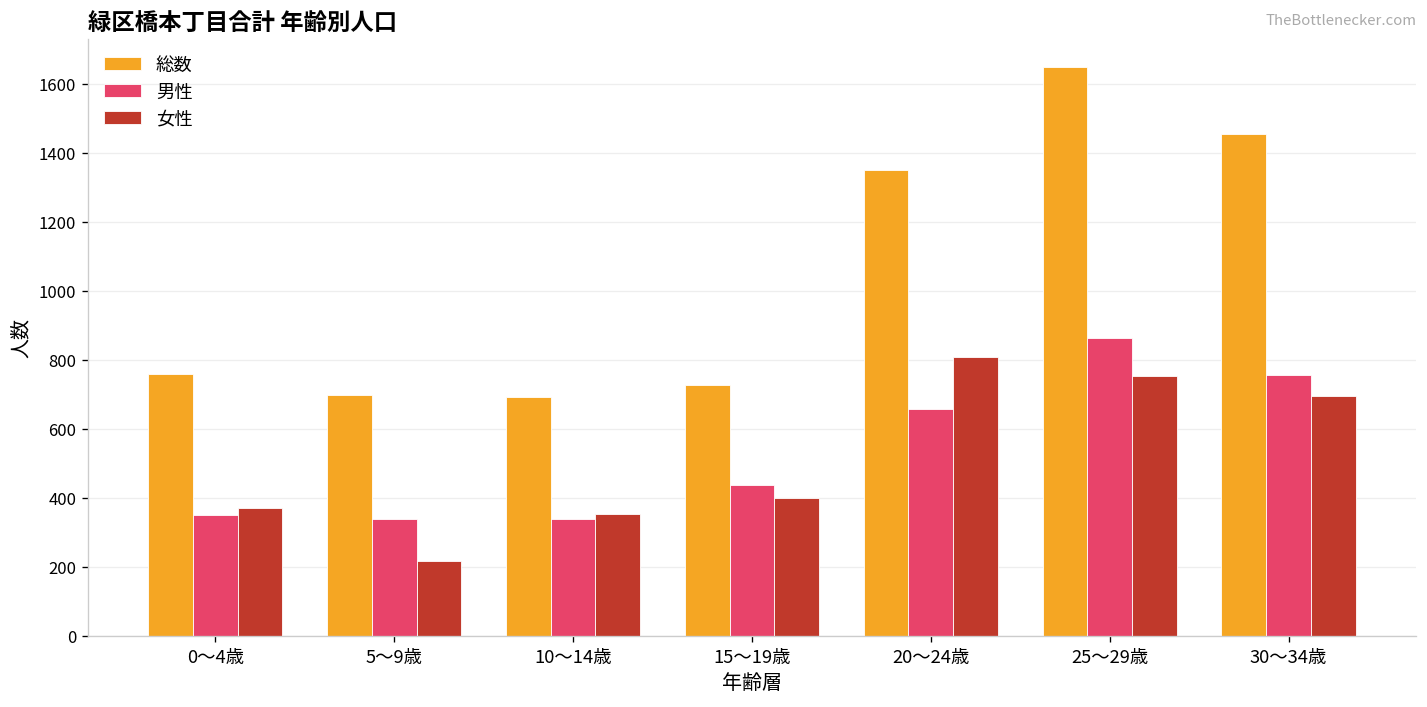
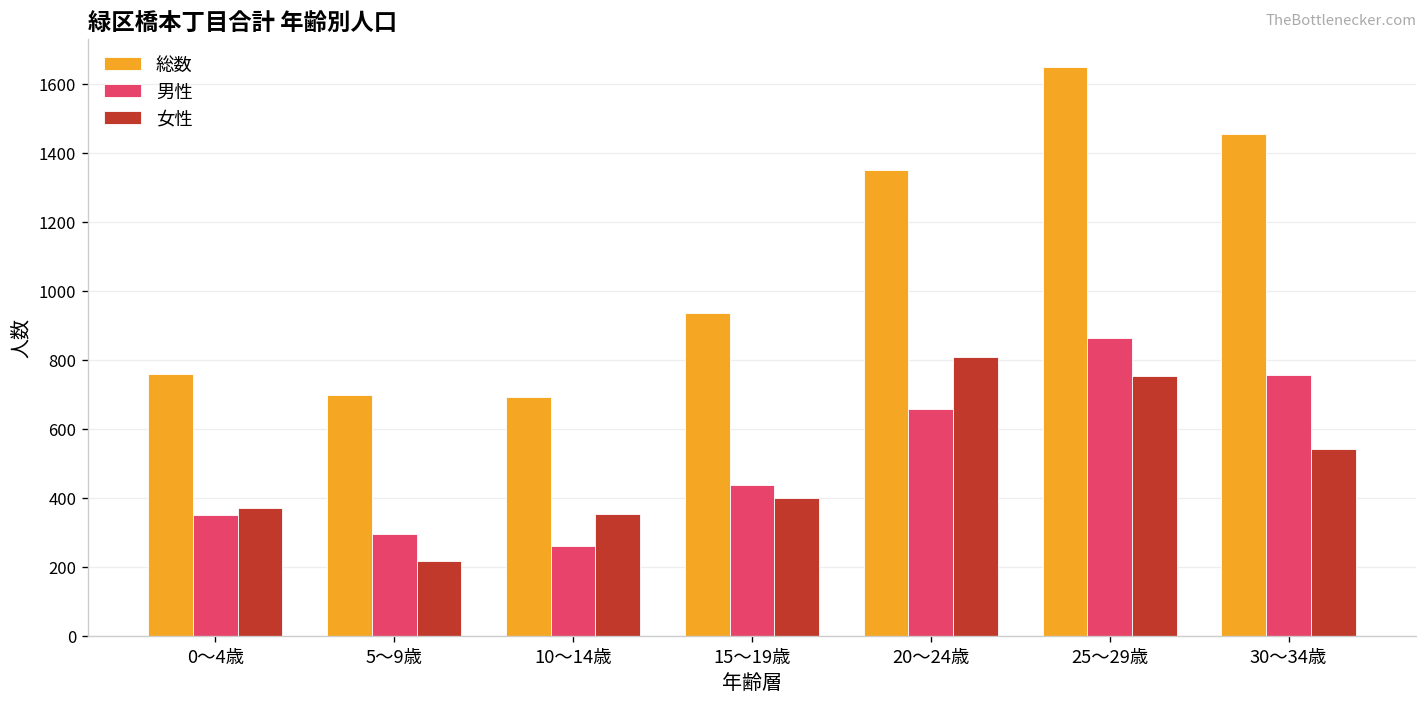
男性, 5～9歳: 340 -> 300
男性, 10～14歳: 340 -> 260
総数, 15～19歳: 730 -> 940
女性, 30～34歳: 700 -> 540
